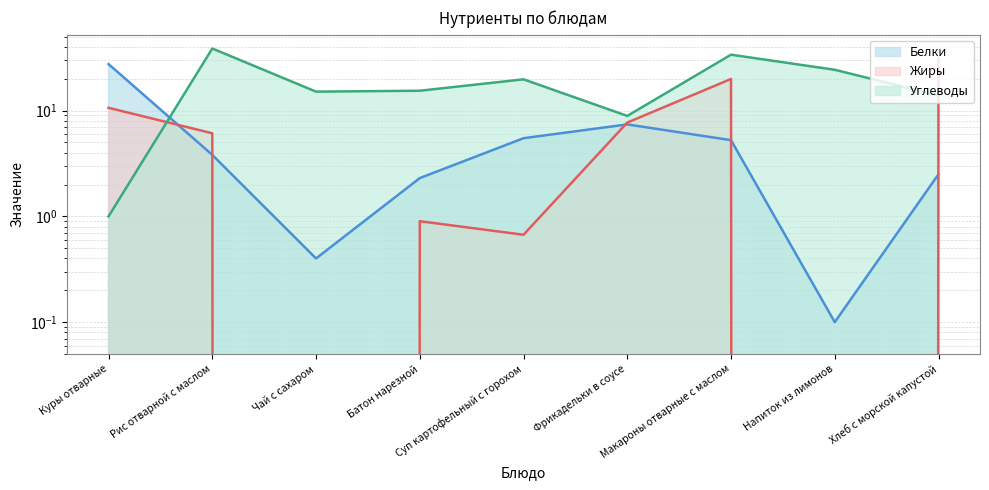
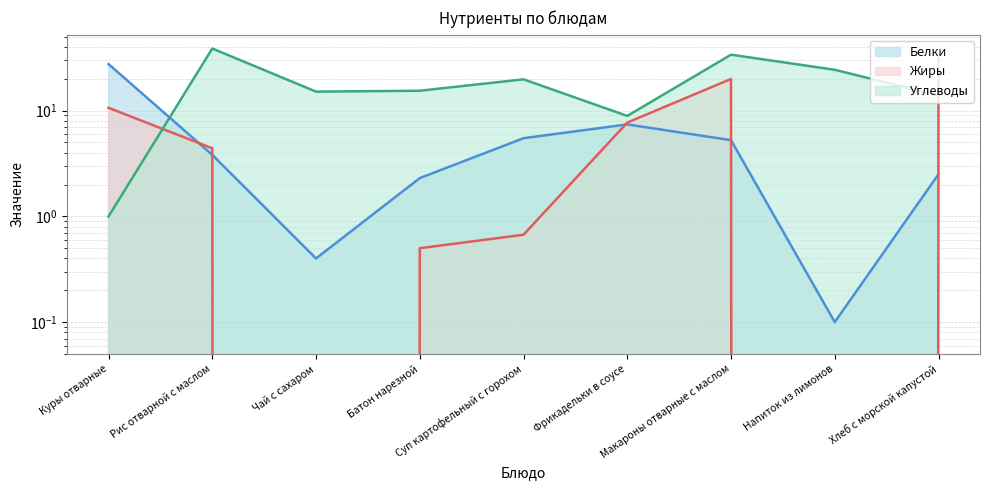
Жиры, Рис отварной с маслом: 6 -> 4.4
Жиры, Батон нарезной: 0.9 -> 0.5
